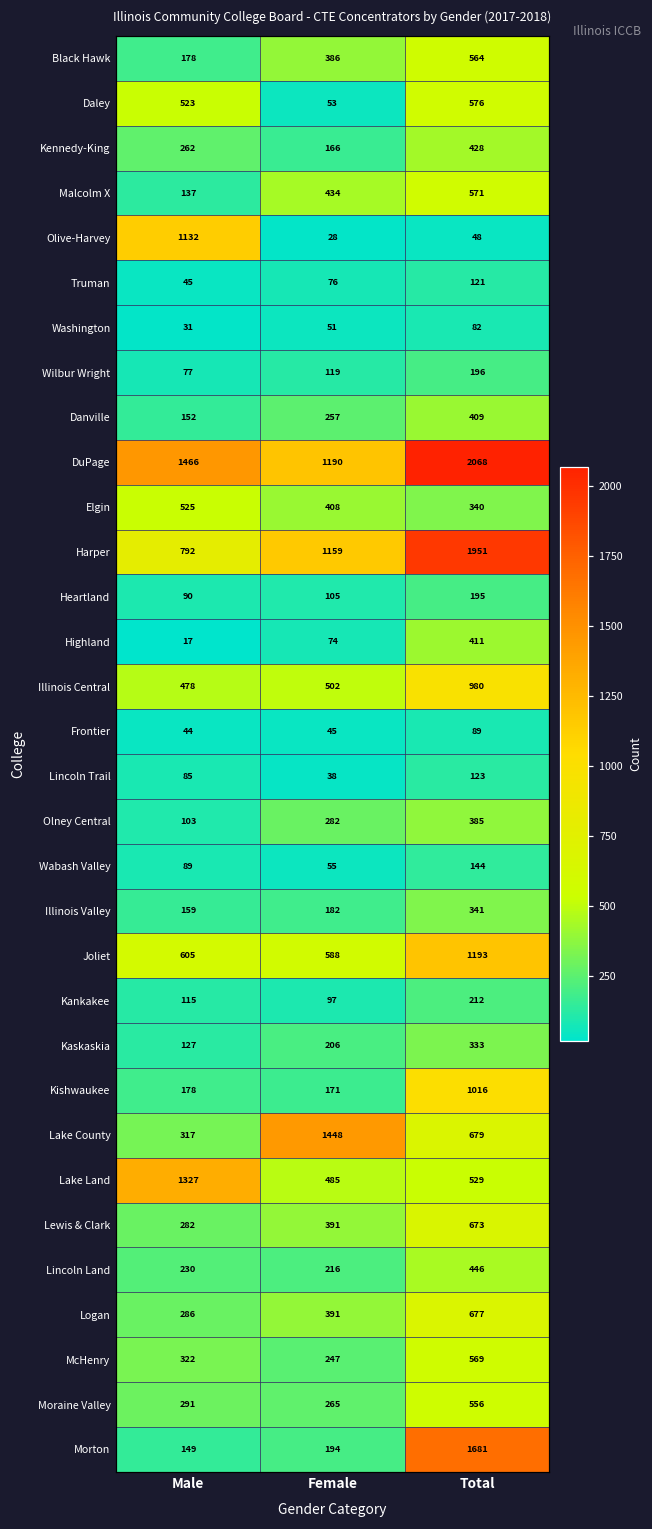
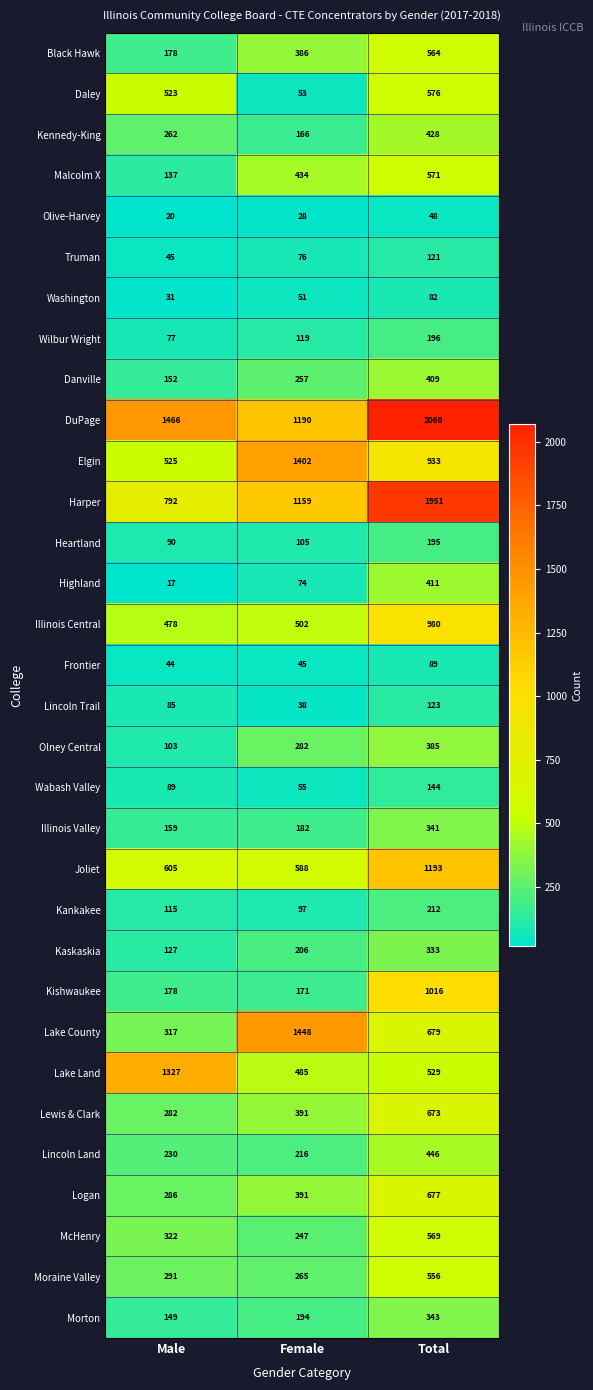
Olive-Harvey, Male: 1132 -> 20
Elgin, Female: 408 -> 1402
Elgin, Total: 340 -> 933
Morton, Total: 1681 -> 343
